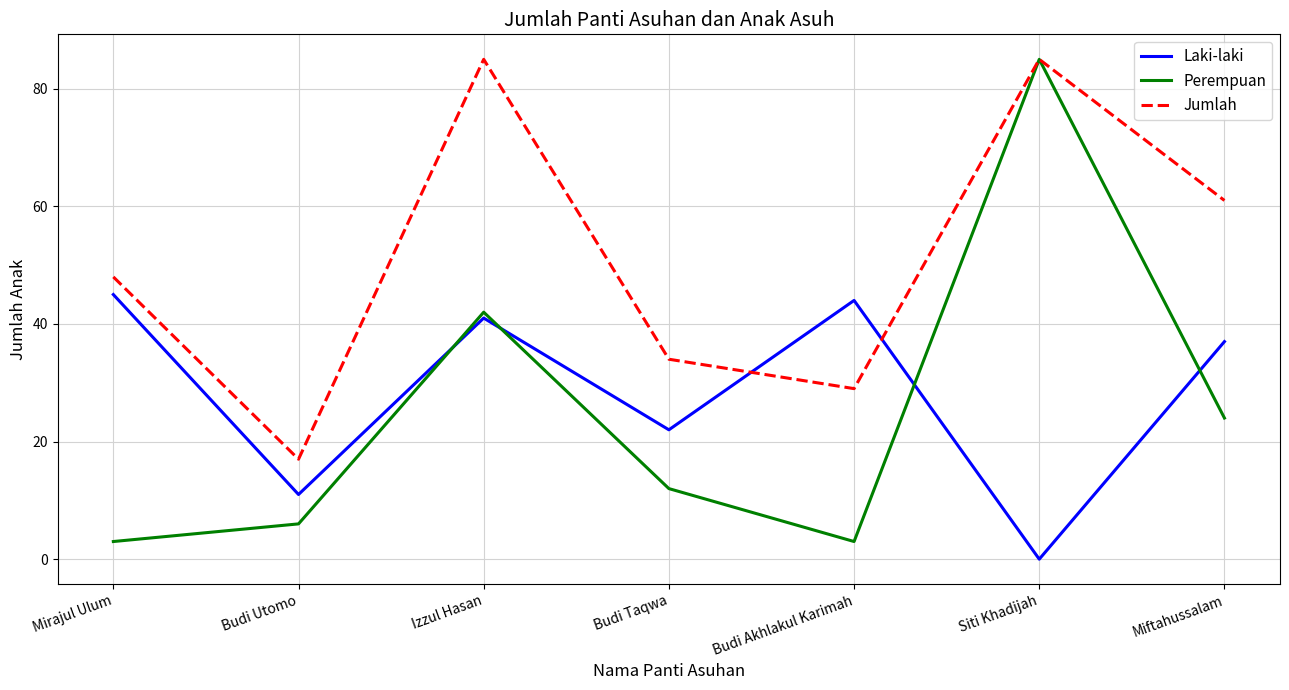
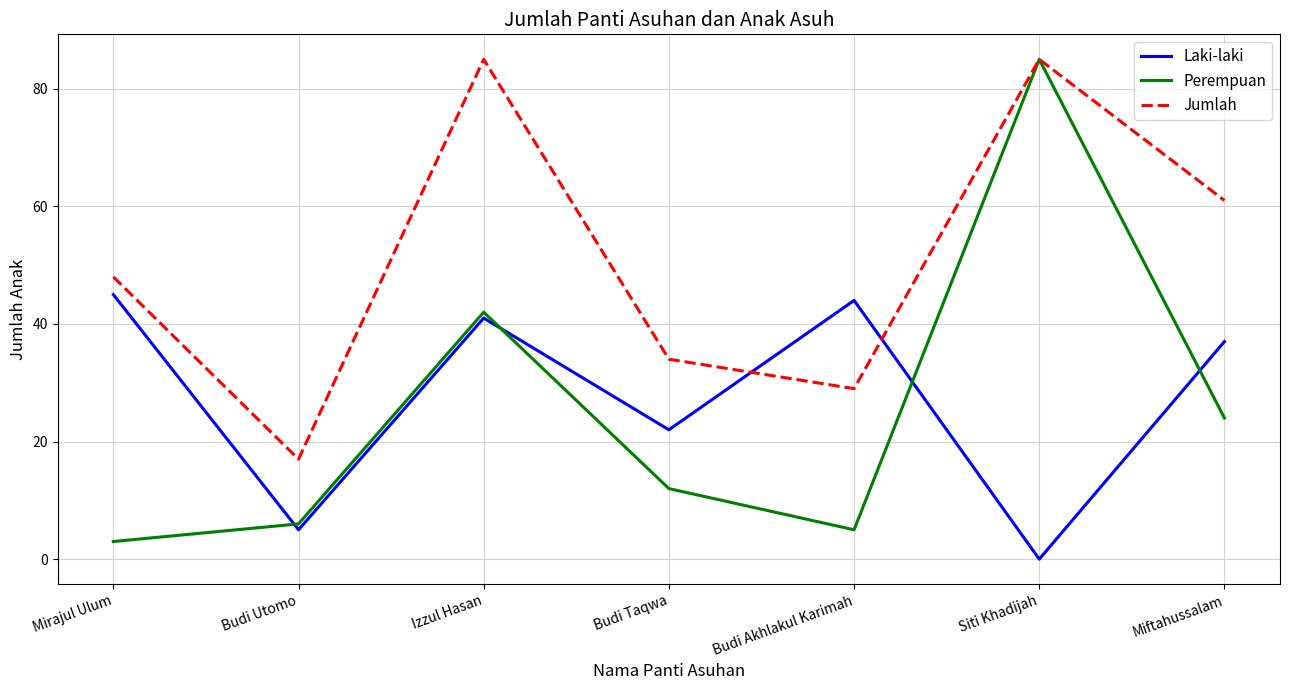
Laki-laki, Budi Utomo: 11 -> 5
Perempuan, Budi Akhlakul Karimah: 3 -> 5
